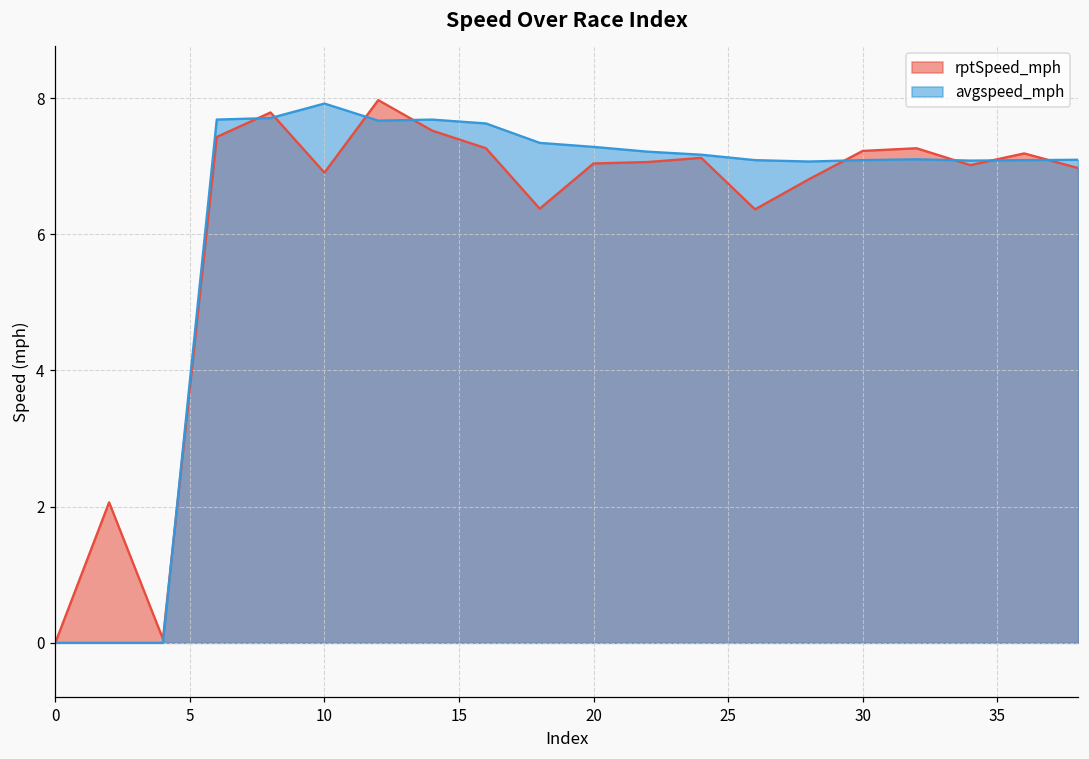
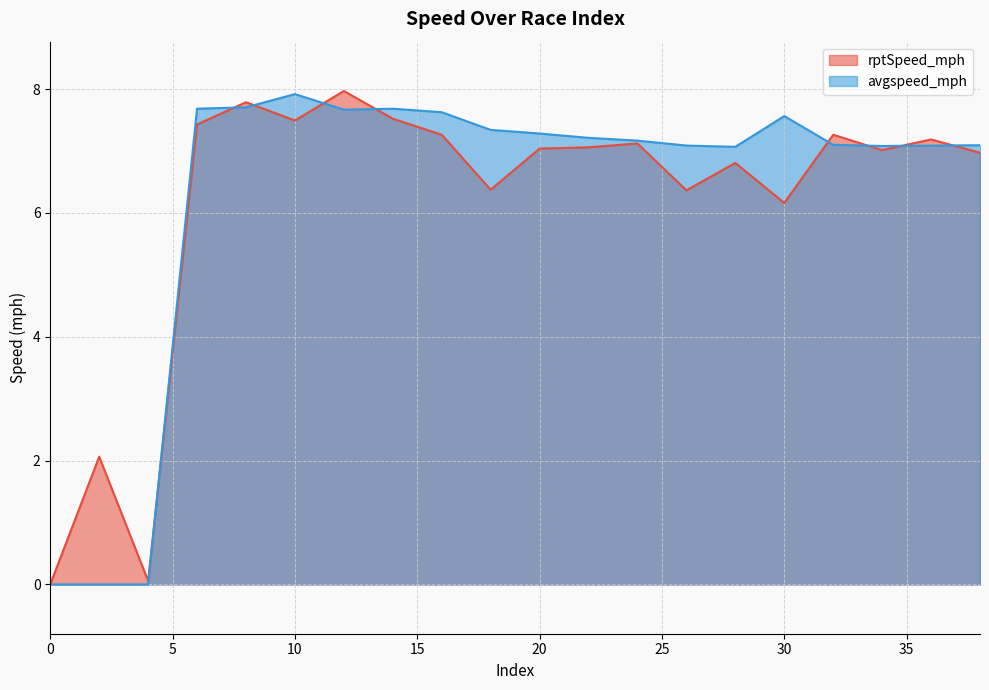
rptSpeed_mph, 10: 6.9 -> 7.5
rptSpeed_mph, 30: 7.2 -> 6.2
avgspeed_mph, 30: 7.1 -> 7.6
